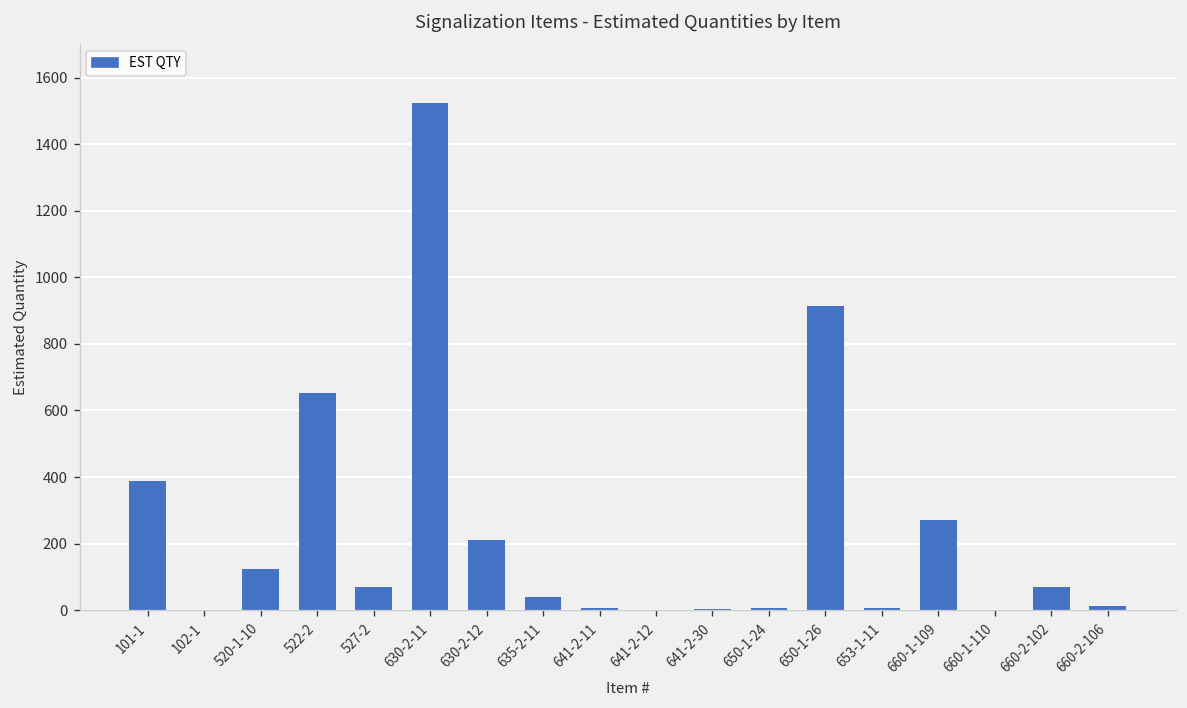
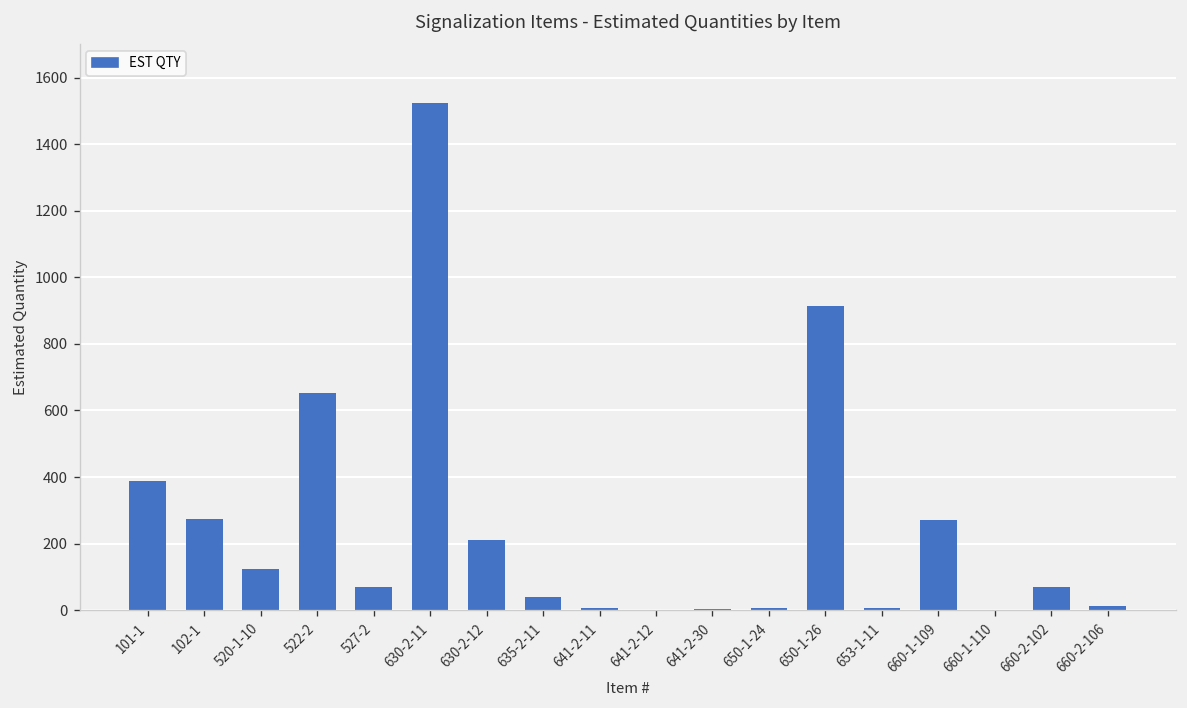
102-1: 0 -> 280
